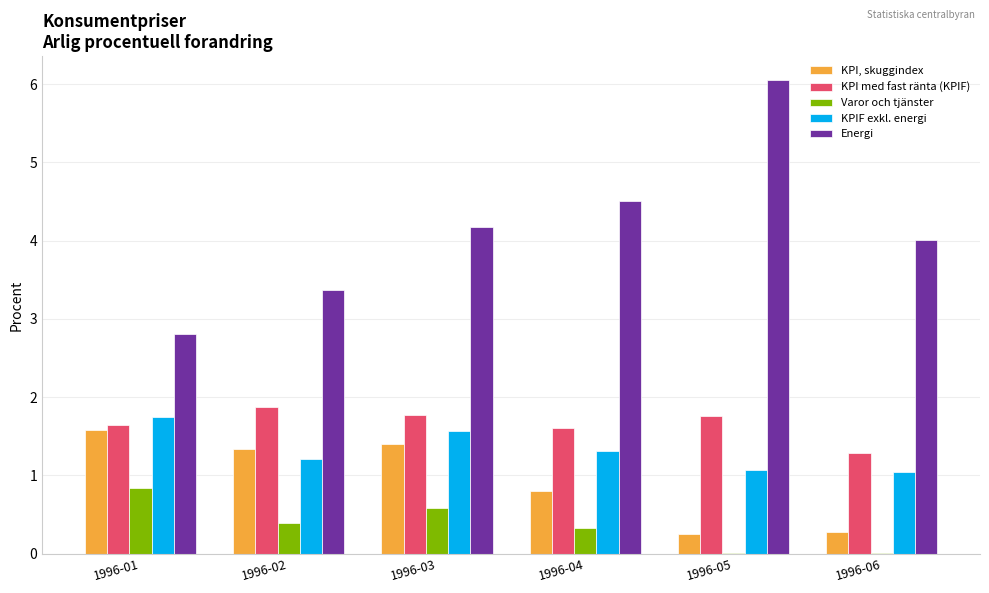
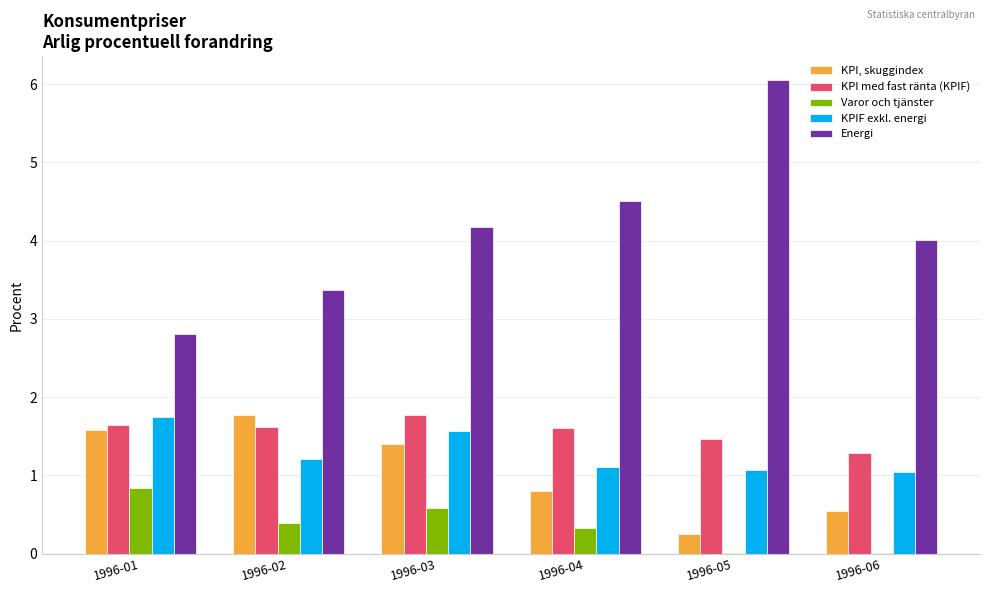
KPI, skuggindex, 1996-02: 1.3 -> 1.8
KPI med fast ränta (KPIF), 1996-02: 1.9 -> 1.6
KPIF exkl. energi, 1996-04: 1.3 -> 1.1
KPI med fast ränta (KPIF), 1996-05: 1.8 -> 1.5
KPI, skuggindex, 1996-06: 0.3 -> 0.5
